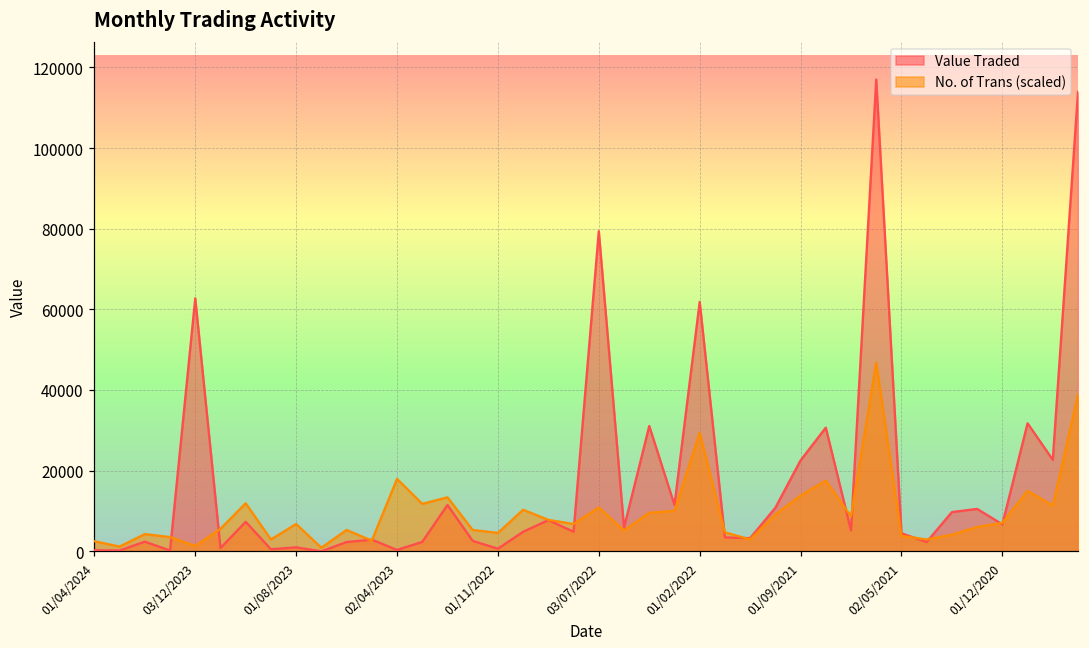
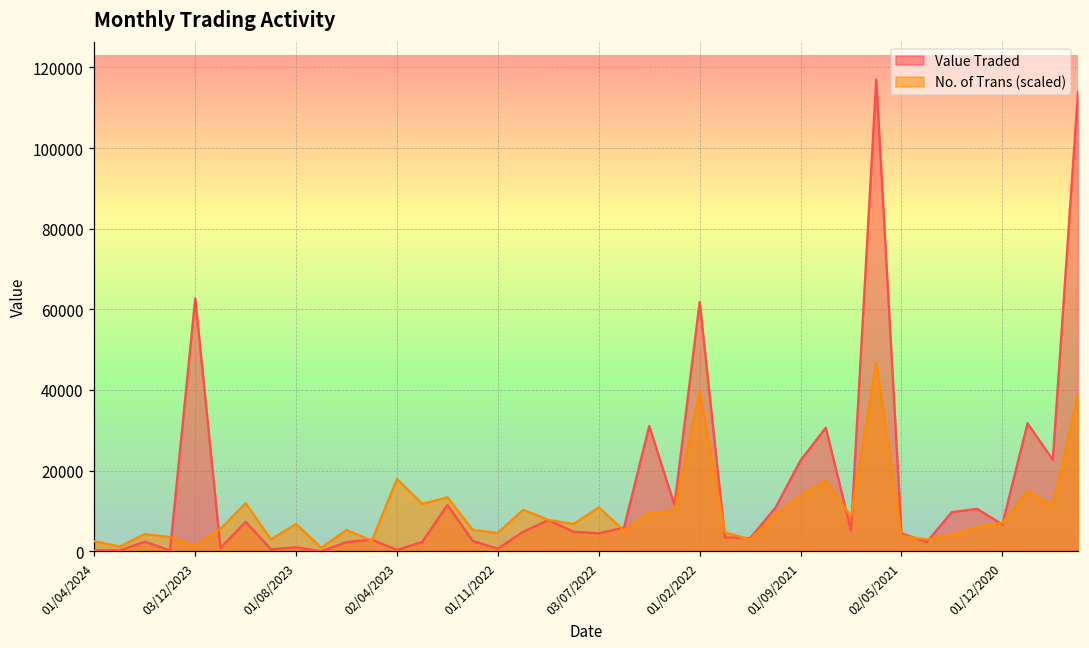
Value Traded, 03/07/2022: 79000 -> 4000
No. of Trans (scaled), 01/02/2022: 29000 -> 40000
